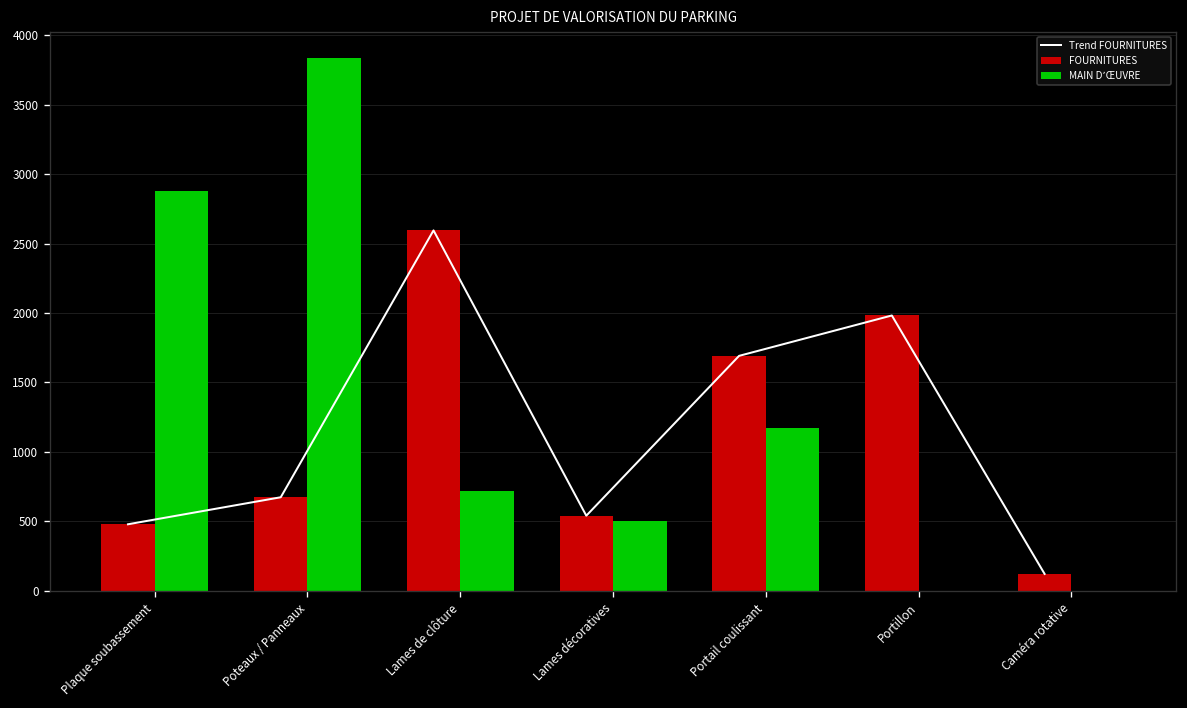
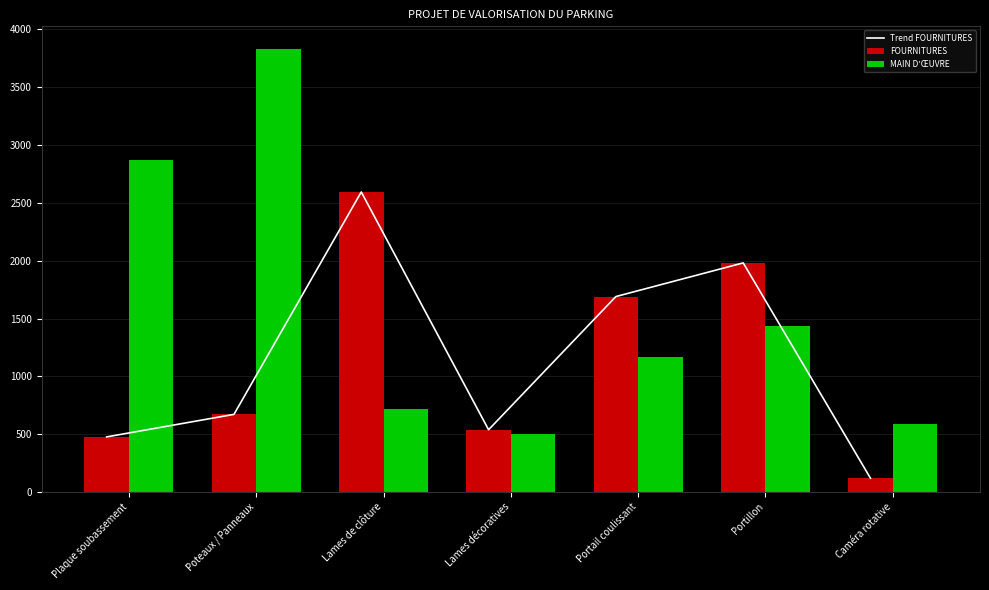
MAIN DʼŒUVRE, Portillon: 0 -> 1440
MAIN DʼŒUVRE, Caméra rotative: 0 -> 590
